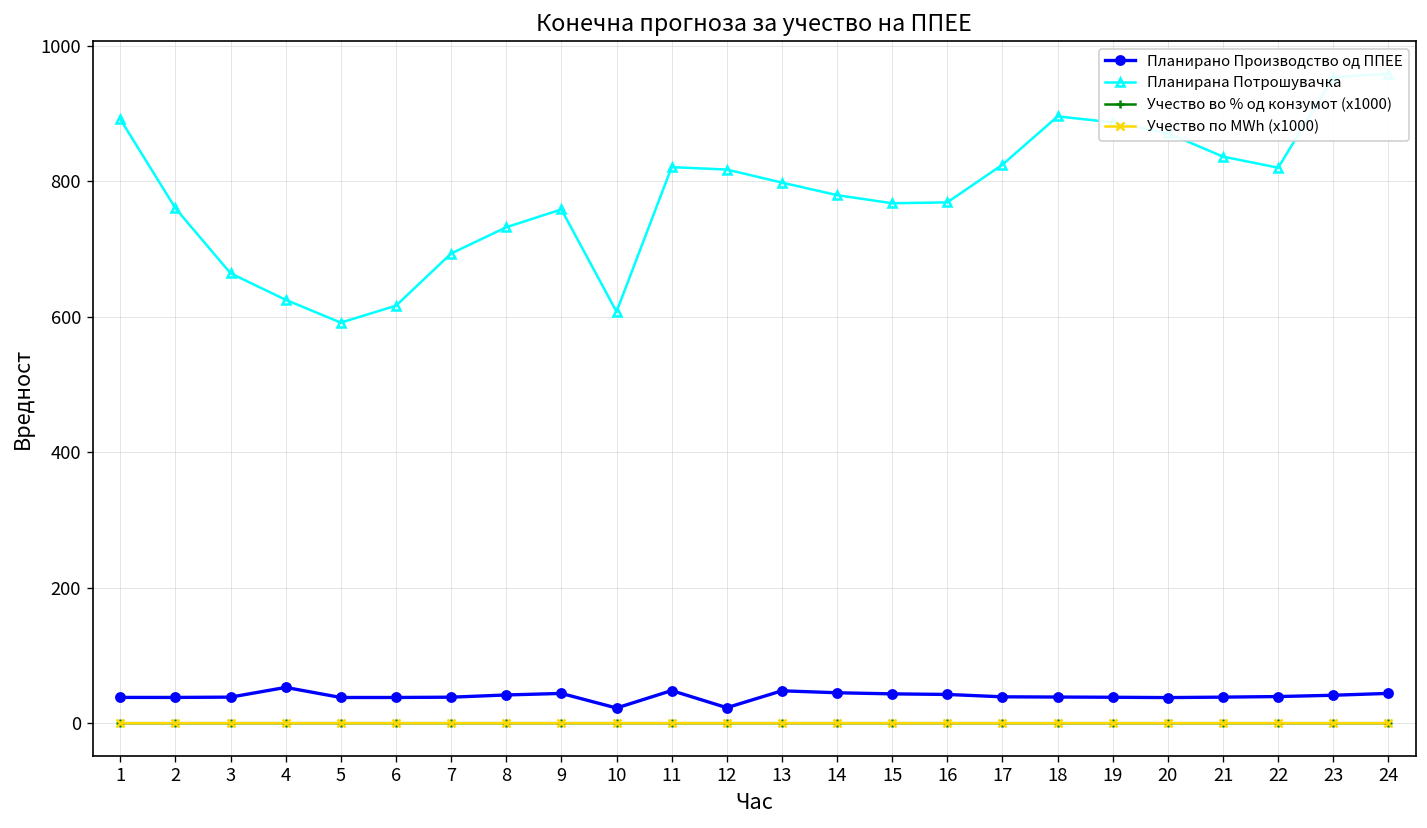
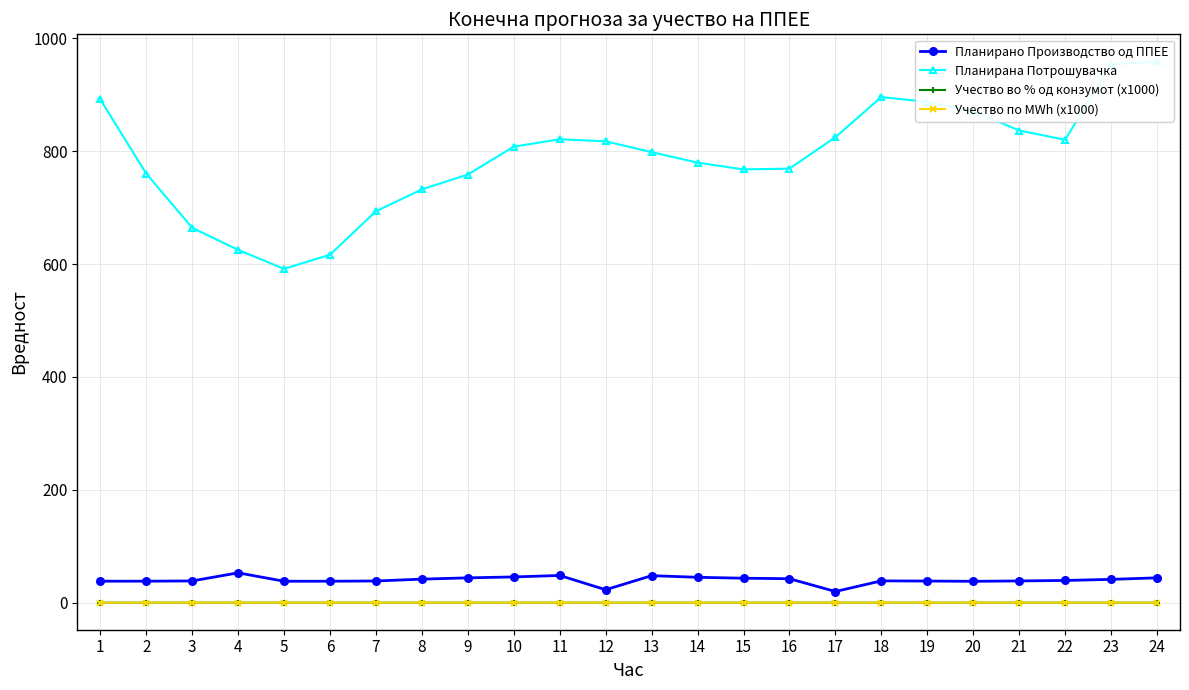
Планирано Производство од ППЕЕ, 10: 20 -> 50
Планирана Потрошувачка, 10: 610 -> 810
Планирано Производство од ППЕЕ, 17: 40 -> 20
